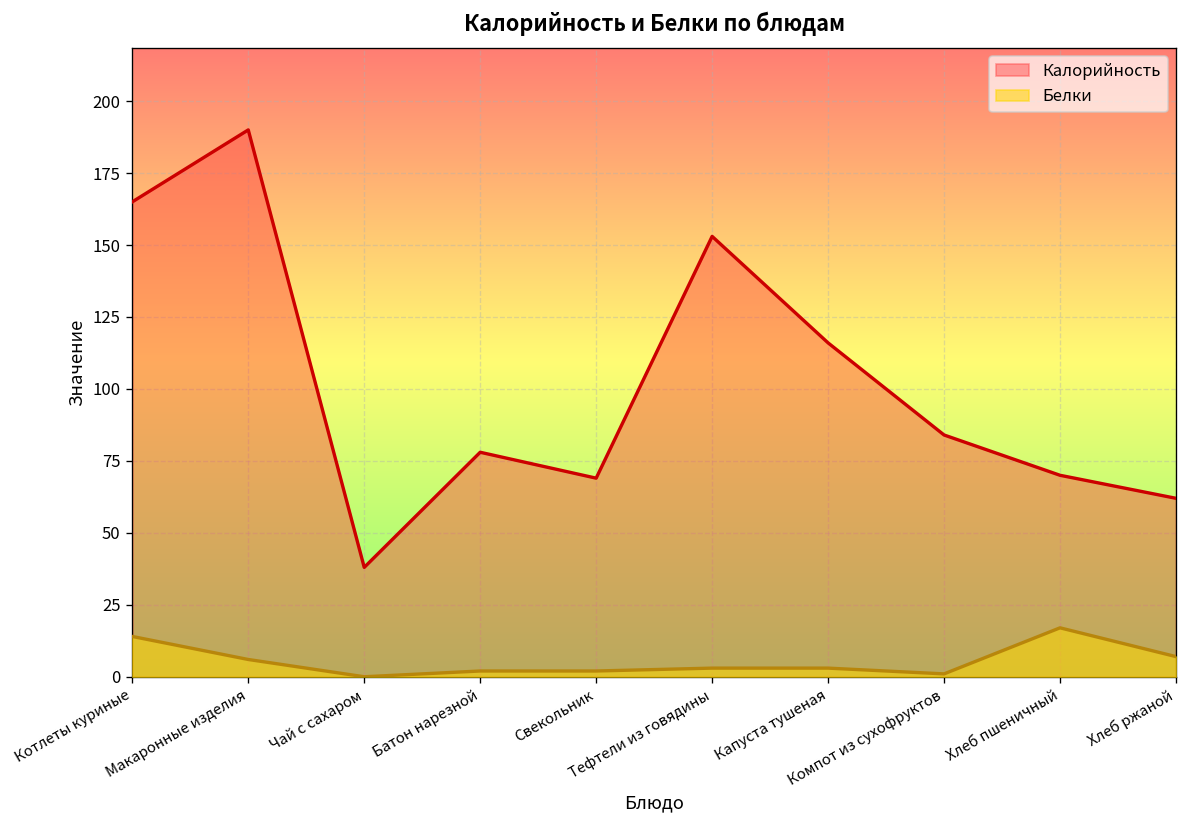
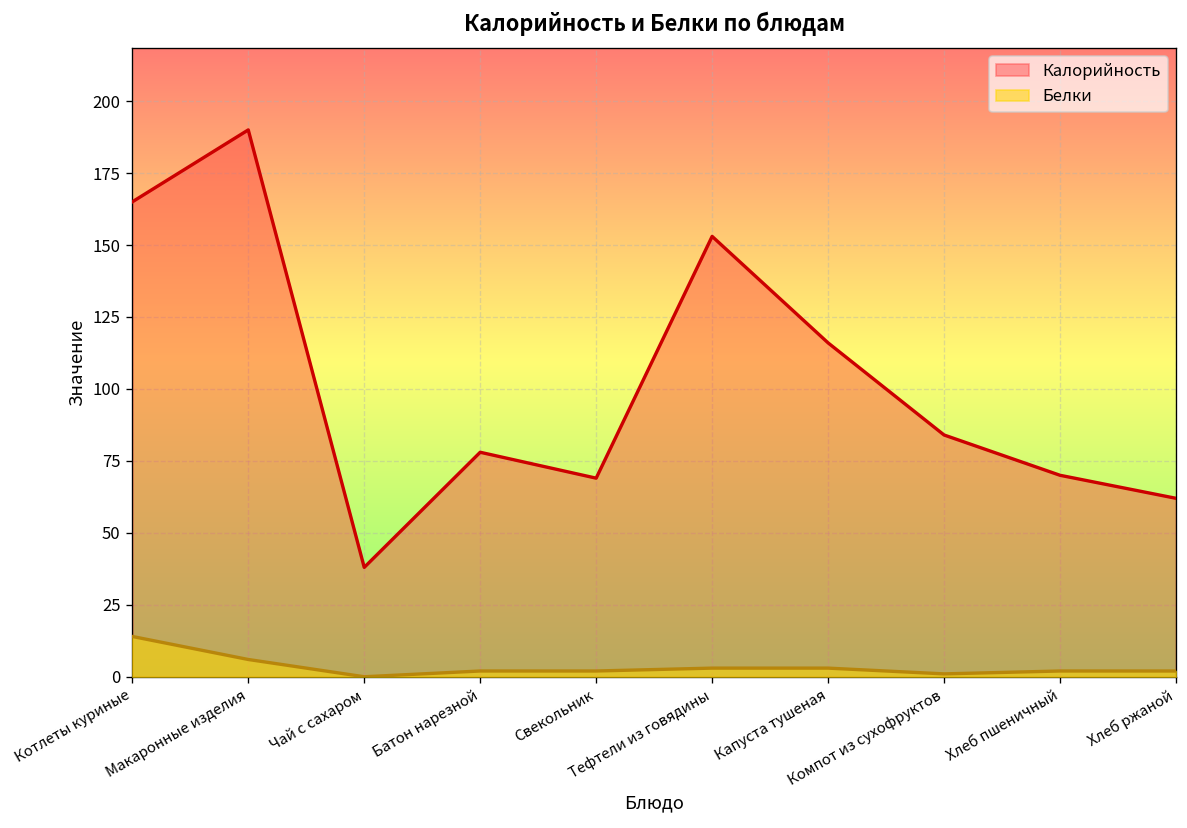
Белки, Хлеб пшеничный: 17 -> 2
Белки, Хлеб ржаной: 7 -> 2
